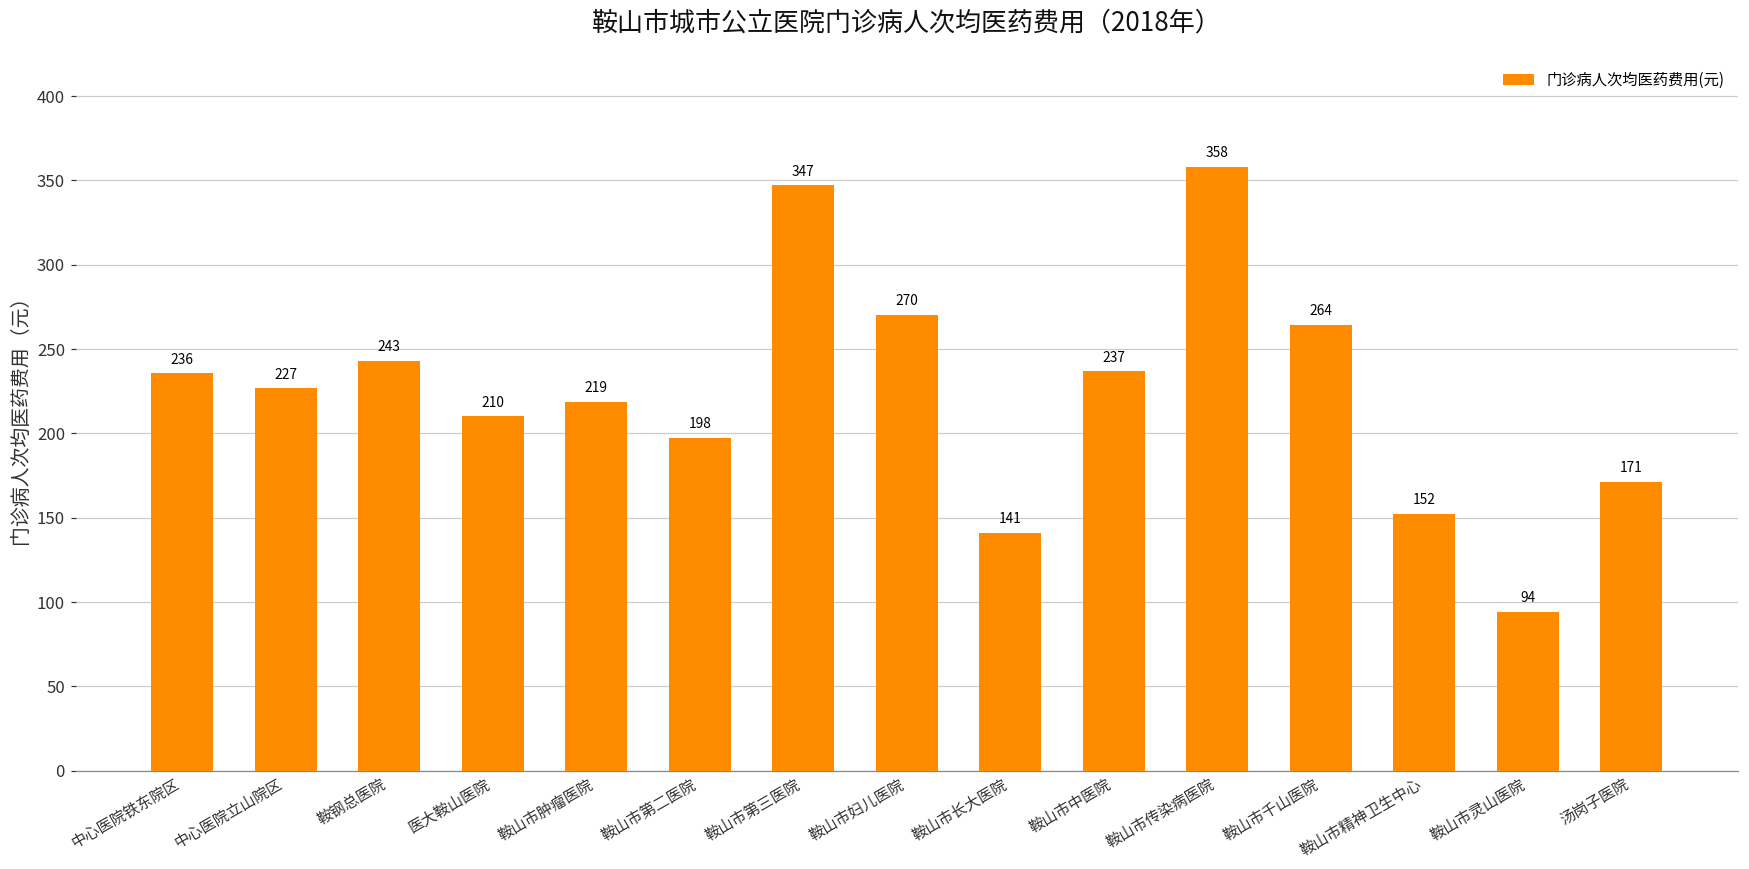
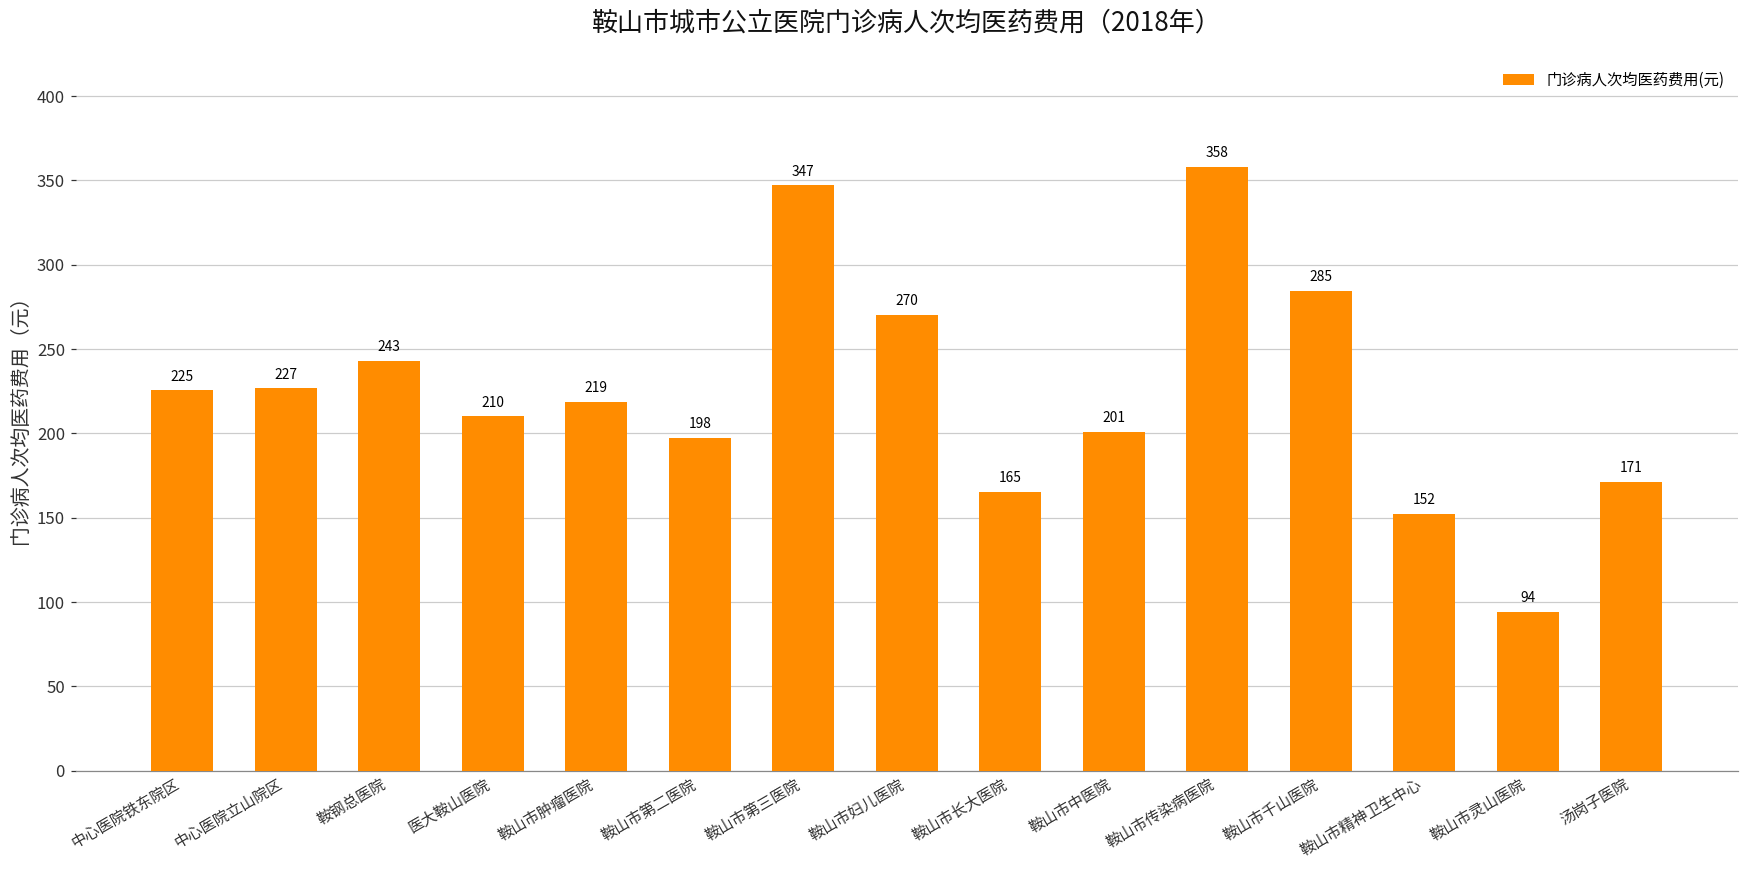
中心医院铁东院区: 236 -> 225
鞍山市长大医院: 141 -> 165
鞍山市中医院: 237 -> 201
鞍山市千山医院: 264 -> 285
